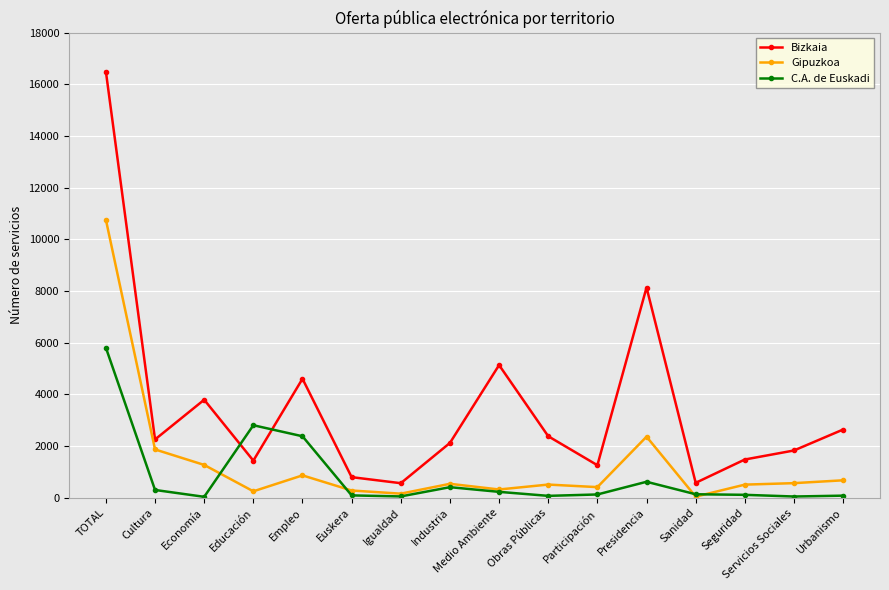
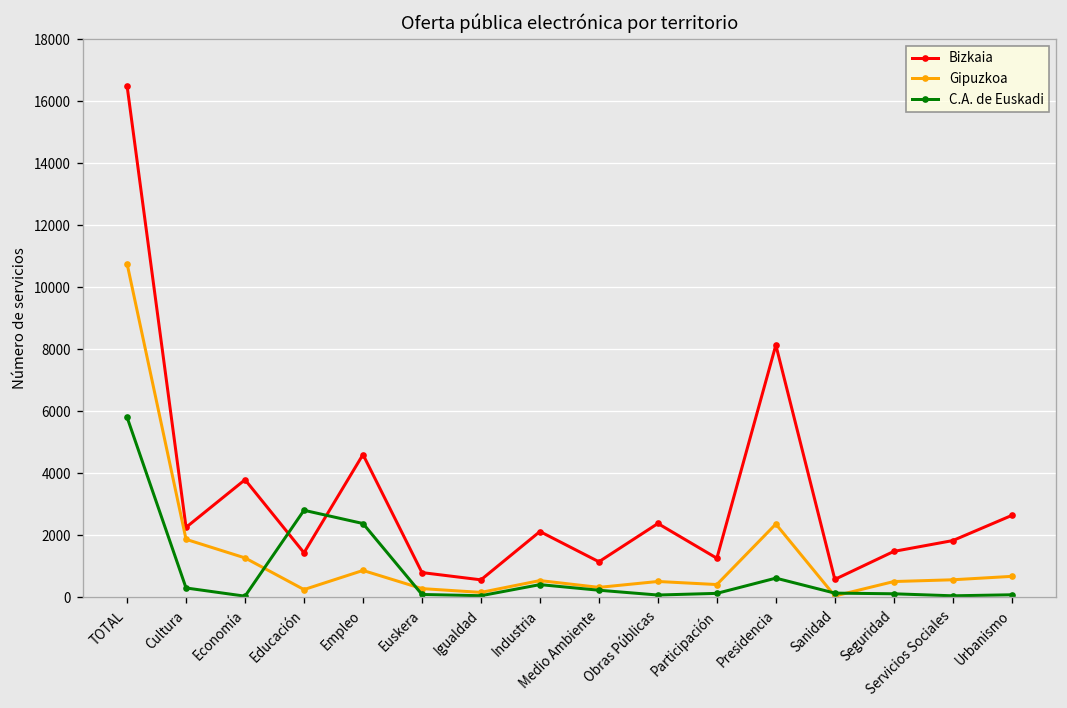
Bizkaia, Medio Ambiente: 5100 -> 1100
